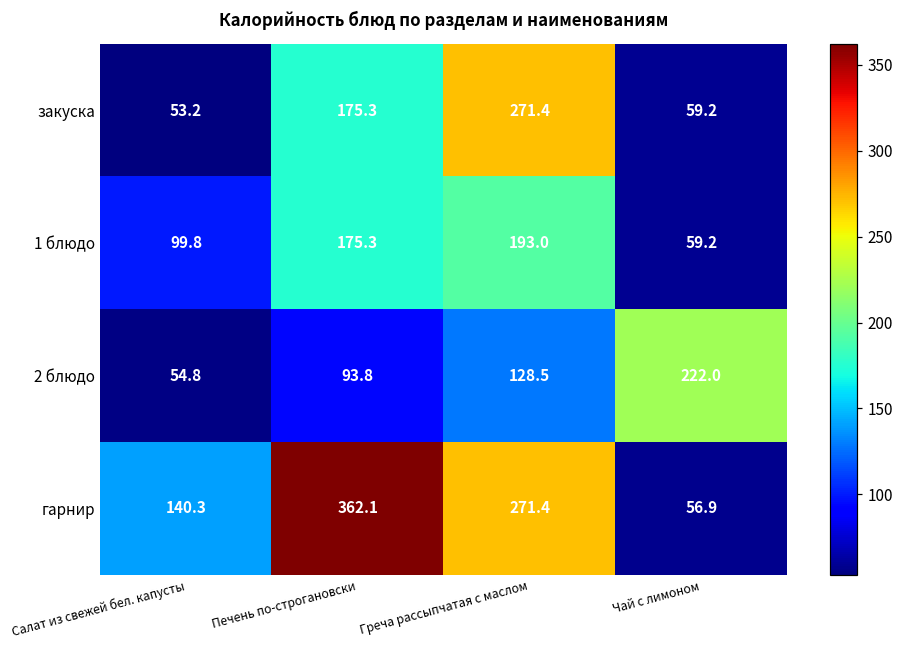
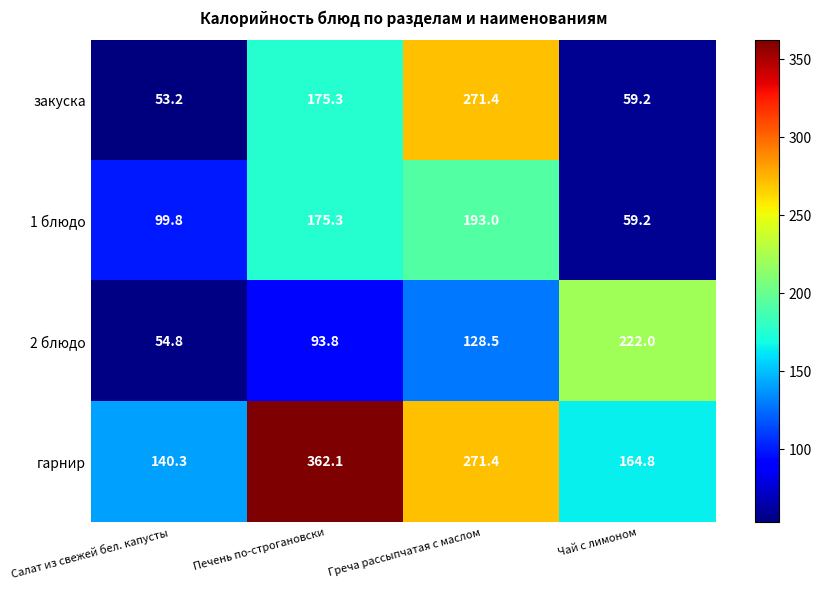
гарнир, Чай с лимоном: 56.9 -> 164.8
